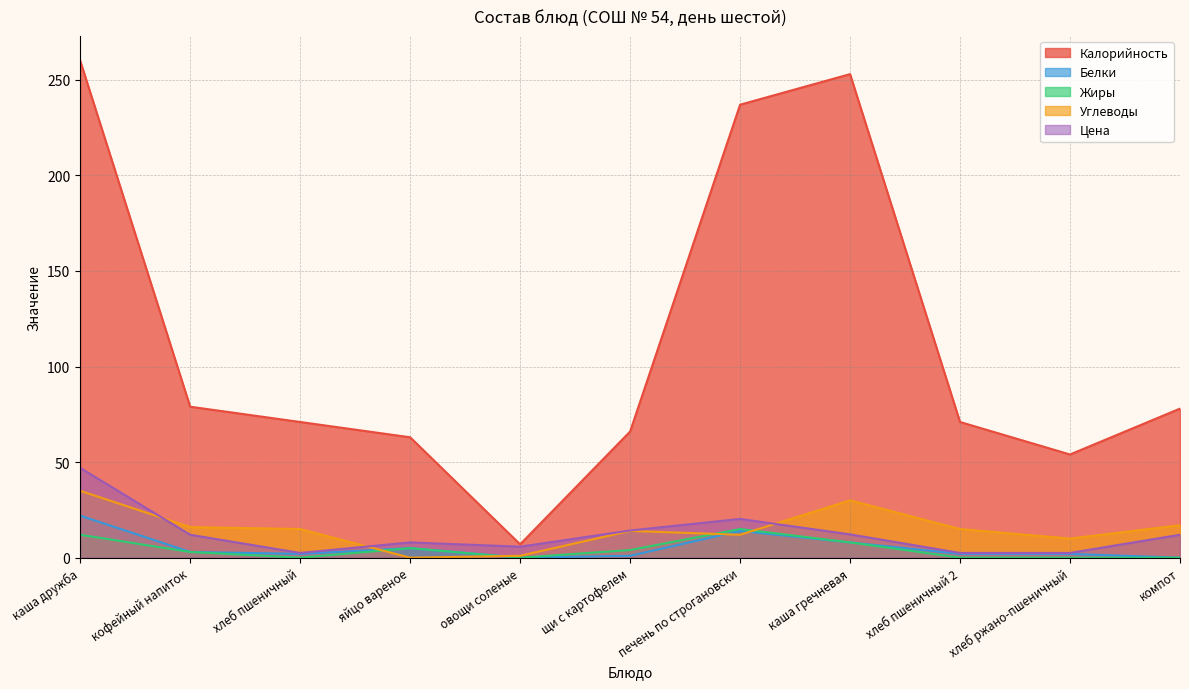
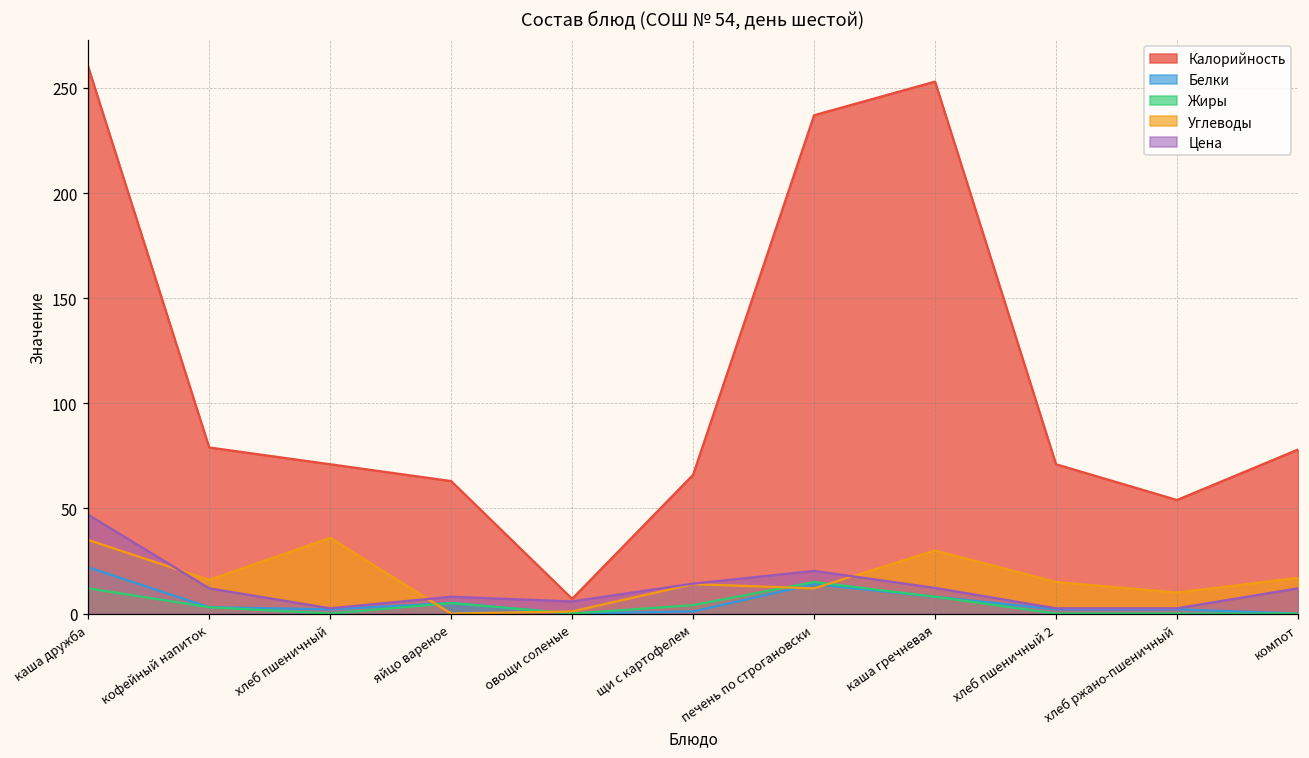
Углеводы, хлеб пшеничный: 15 -> 36
